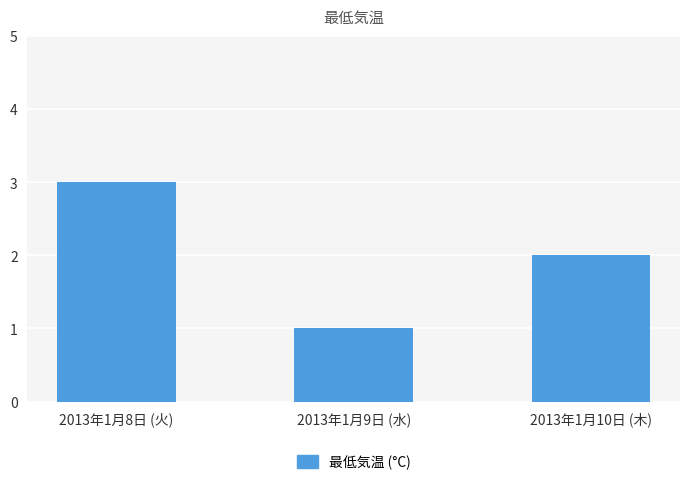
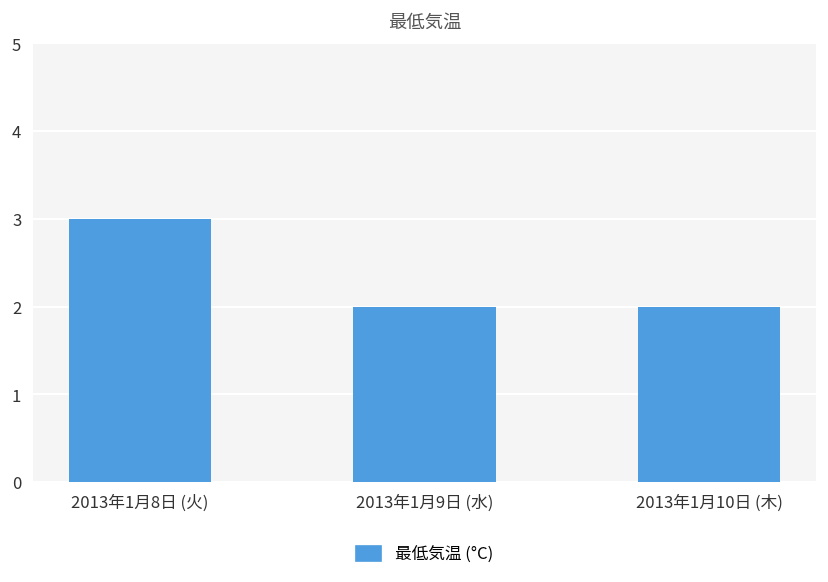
2013年1月9日 (水): 1 -> 2
